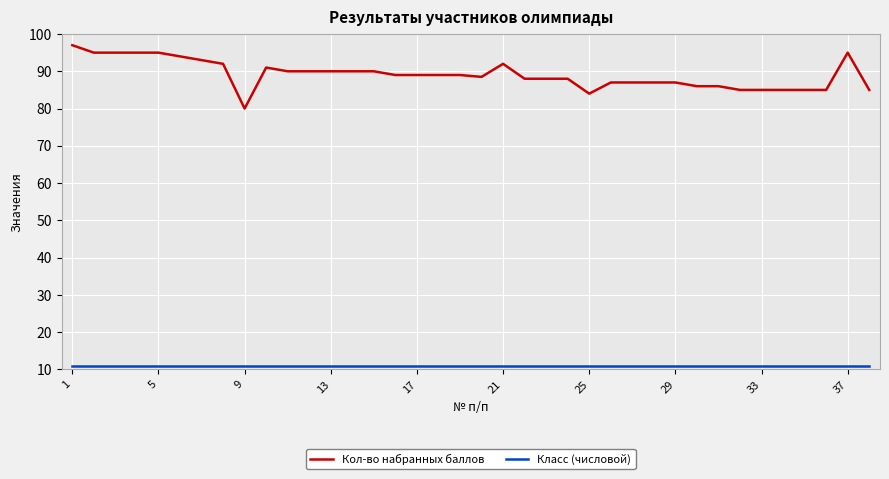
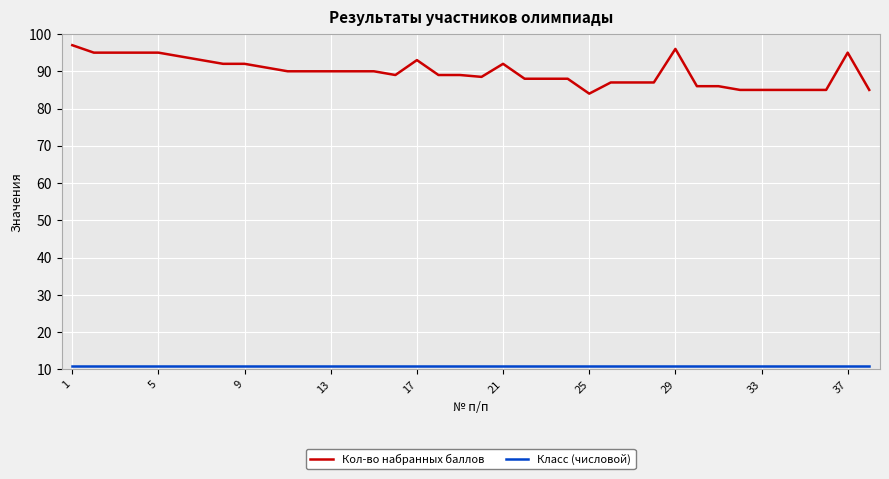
Кол-во набранных баллов, 9: 80 -> 92
Кол-во набранных баллов, 17: 89 -> 93
Кол-во набранных баллов, 29: 87 -> 96
